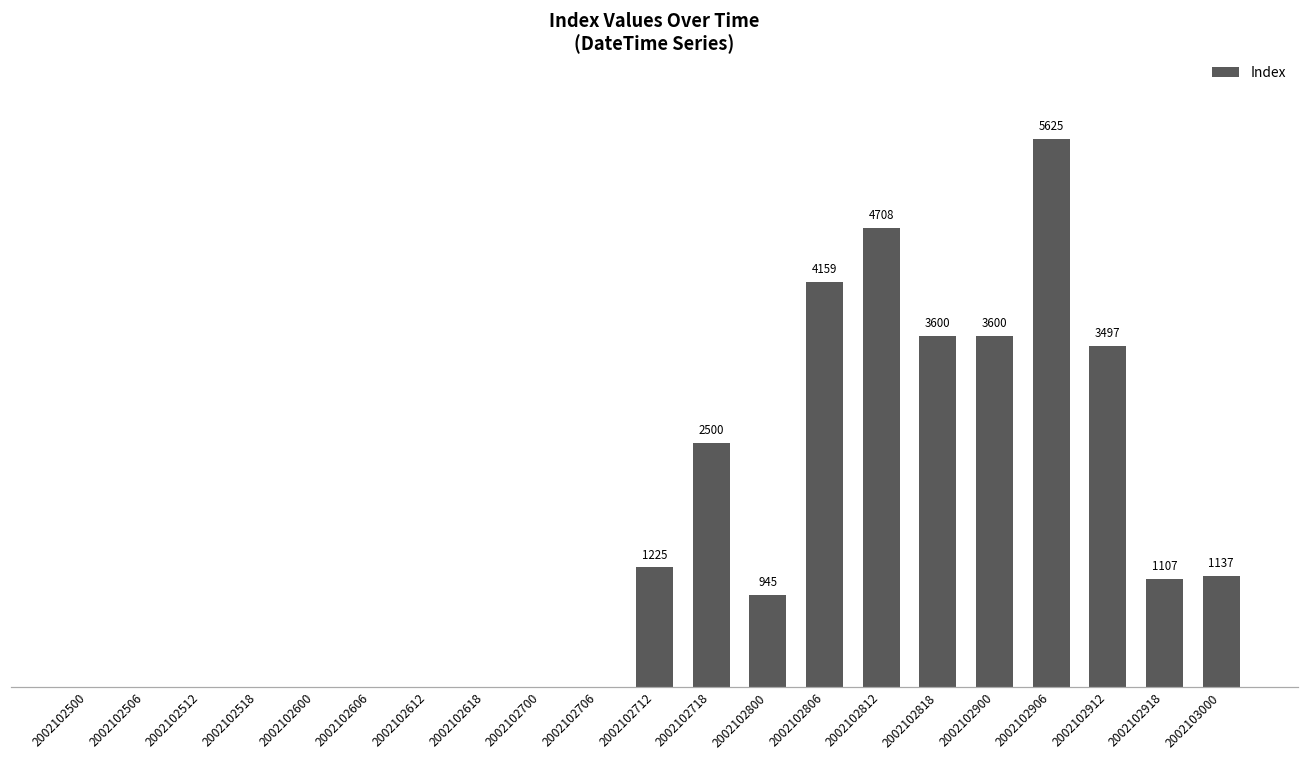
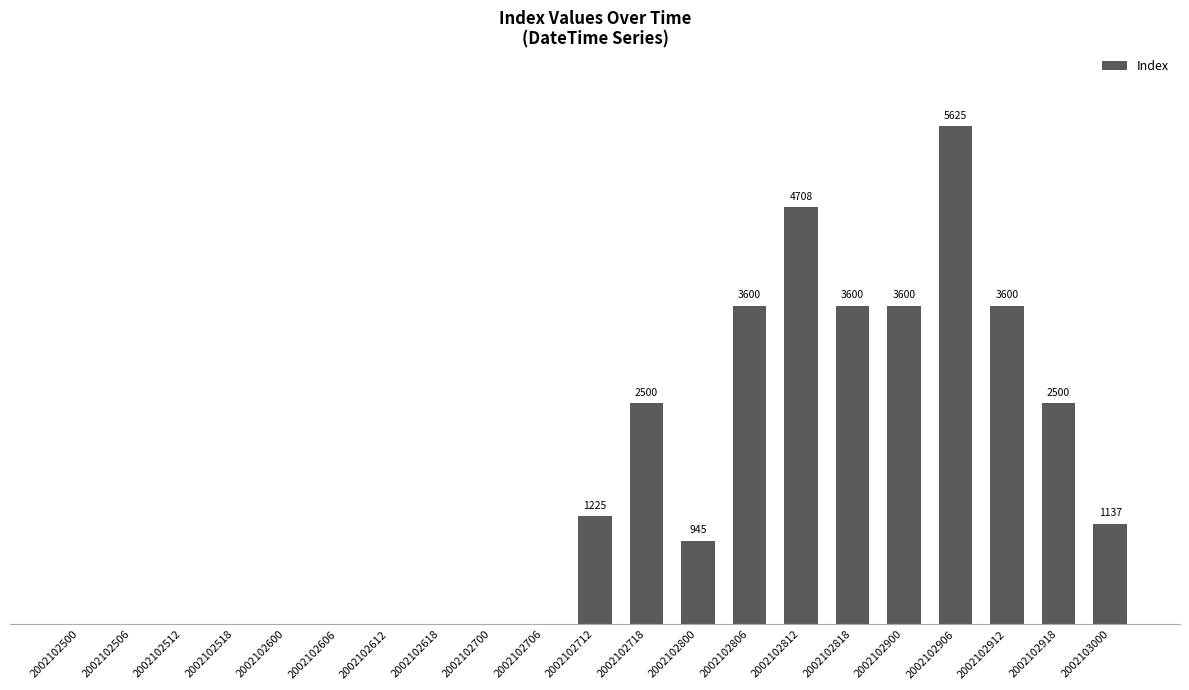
2002102806: 4159 -> 3600
2002102912: 3497 -> 3600
2002102918: 1107 -> 2500
